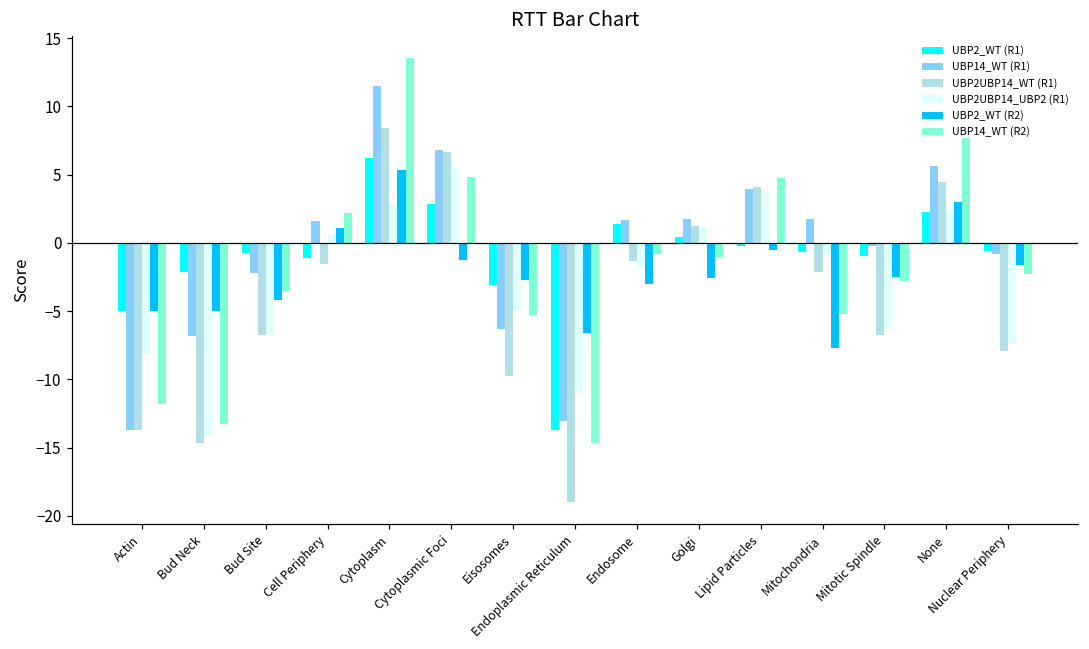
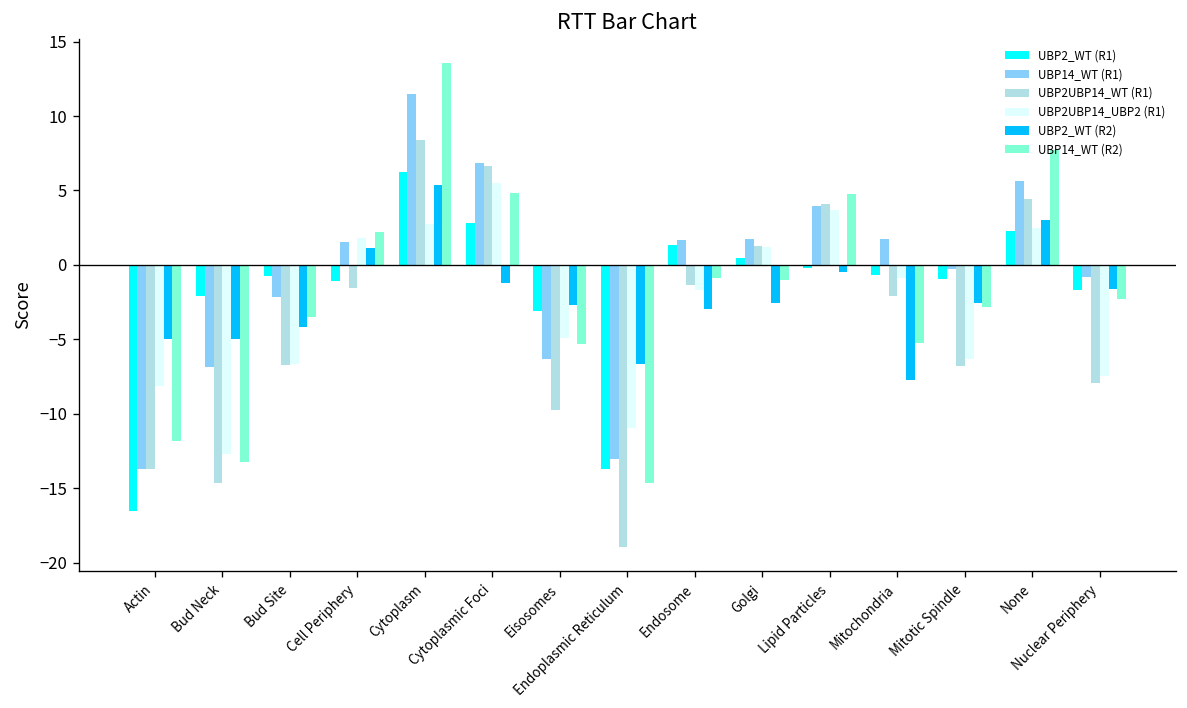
UBP2_WT (R1), Actin: -5.0 -> -16.5
UBP2UBP14_UBP2 (R1), Bud Neck: -14.1 -> -12.7
UBP2UBP14_UBP2 (R1), Cell Periphery: 0.6 -> 1.8
UBP2_WT (R1), Nuclear Periphery: -0.6 -> -1.7
